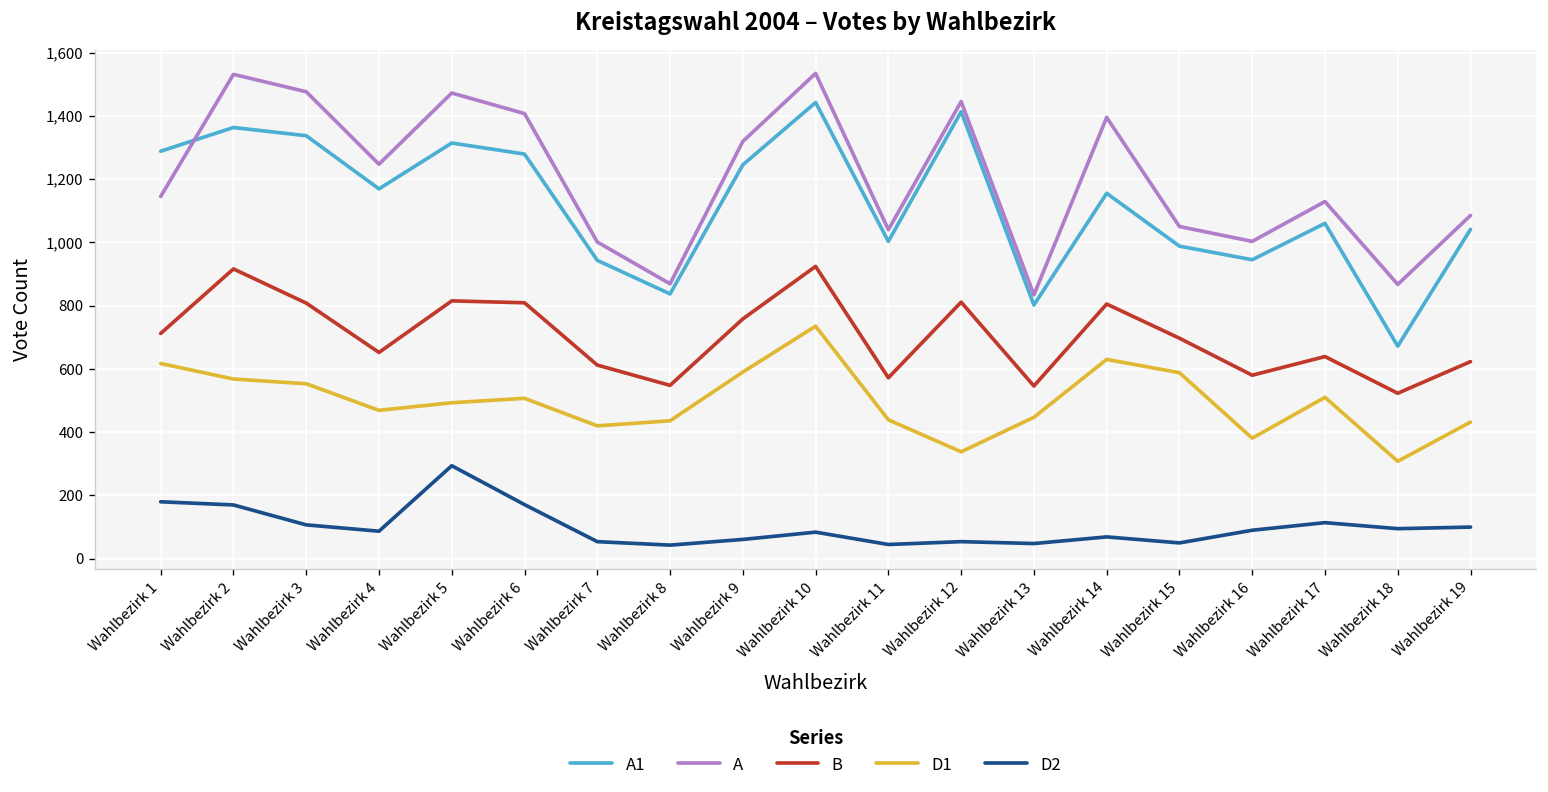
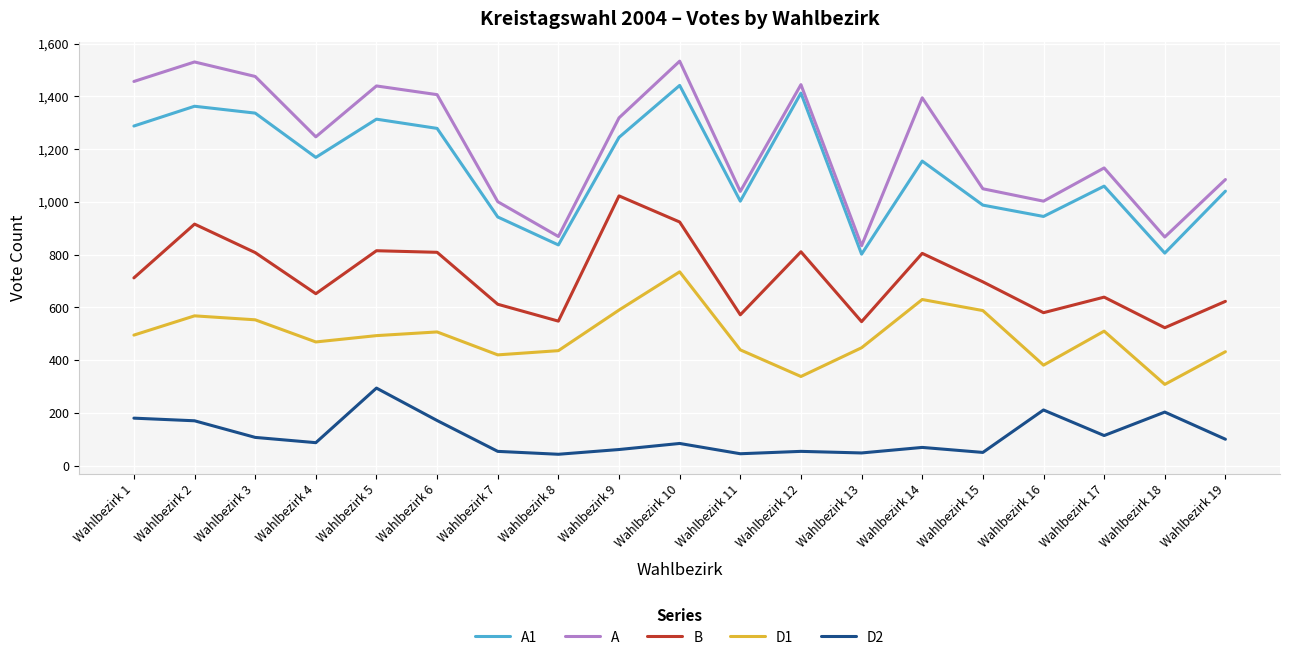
A, Wahlbezirk 1: 1,150 -> 1,460
D1, Wahlbezirk 1: 620 -> 500
A, Wahlbezirk 5: 1,470 -> 1,440
B, Wahlbezirk 9: 760 -> 1,020
D2, Wahlbezirk 16: 90 -> 210
A1, Wahlbezirk 18: 670 -> 810
D2, Wahlbezirk 18: 100 -> 200
